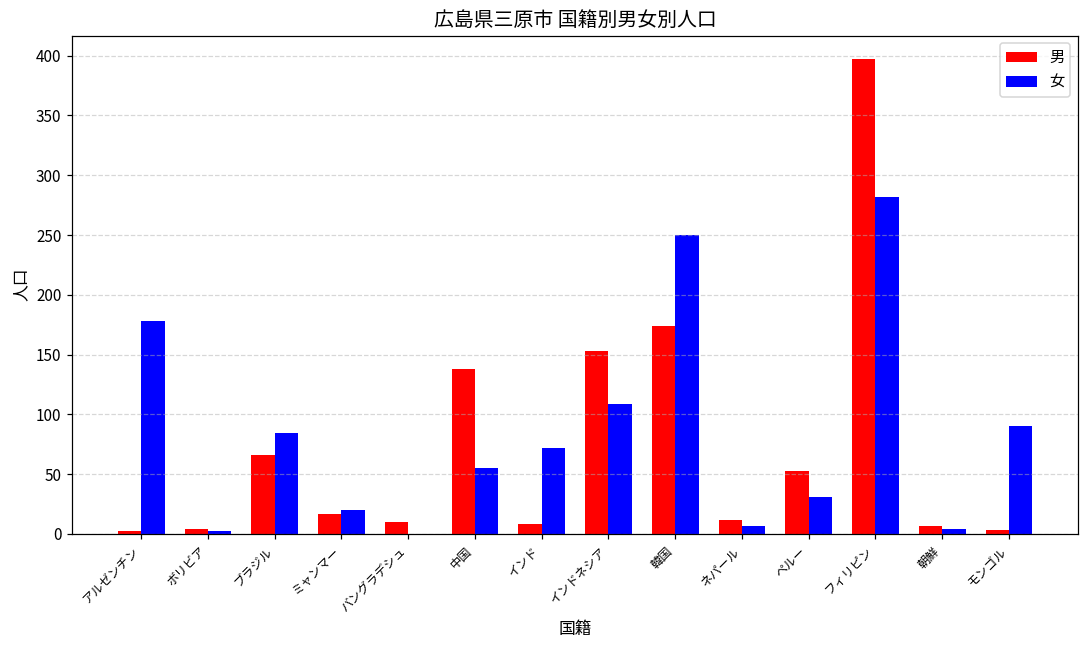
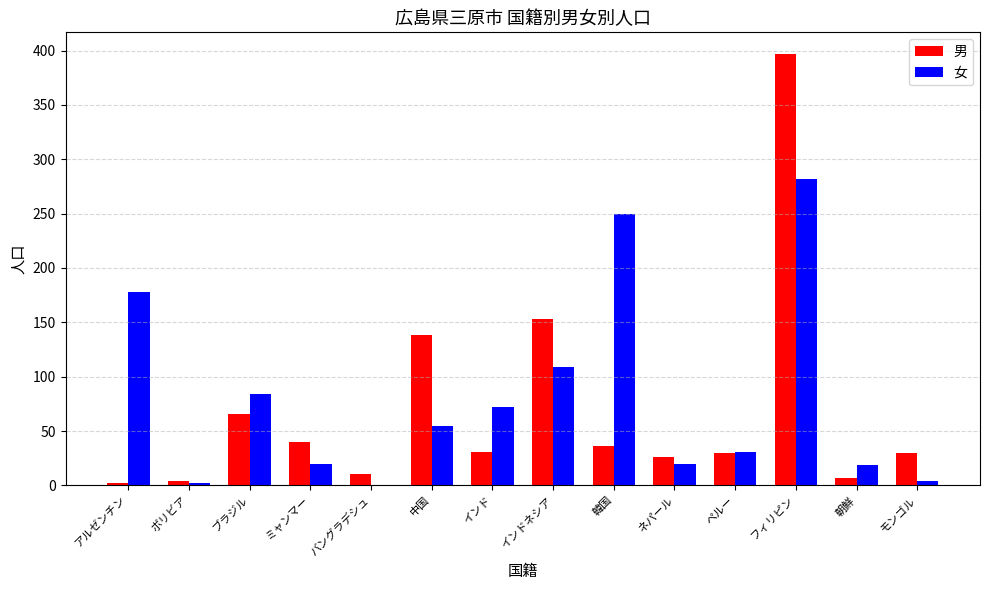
男, ミャンマー: 17 -> 40
男, インド: 8 -> 31
男, 韓国: 174 -> 36
男, ネパール: 12 -> 26
女, ネパール: 7 -> 20
男, ペルー: 53 -> 30
女, 朝鮮: 4 -> 19
男, モンゴル: 3 -> 30
女, モンゴル: 90 -> 4
